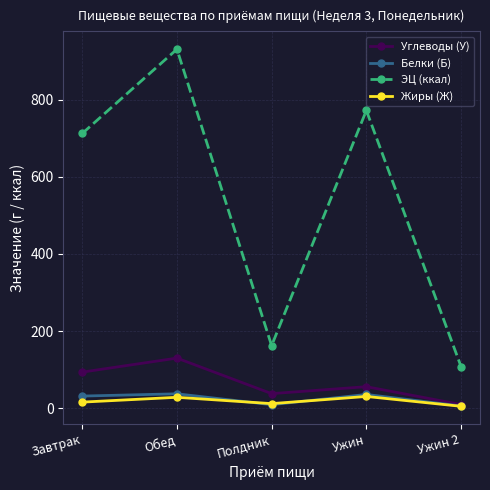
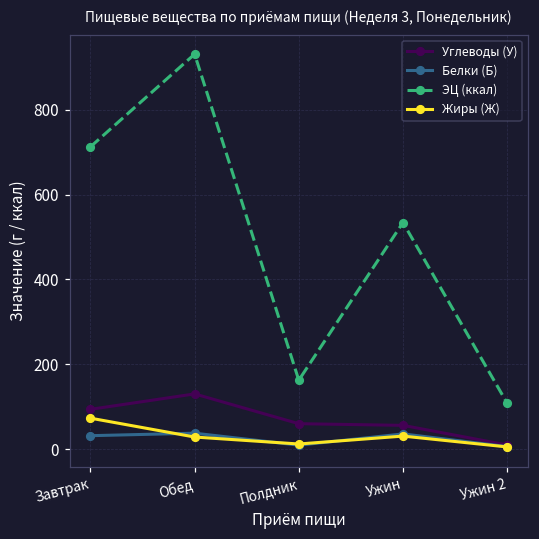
Жиры (Ж), Завтрак: 20 -> 70
Углеводы (У), Полдник: 40 -> 60
ЭЦ (ккал), Ужин: 770 -> 530
